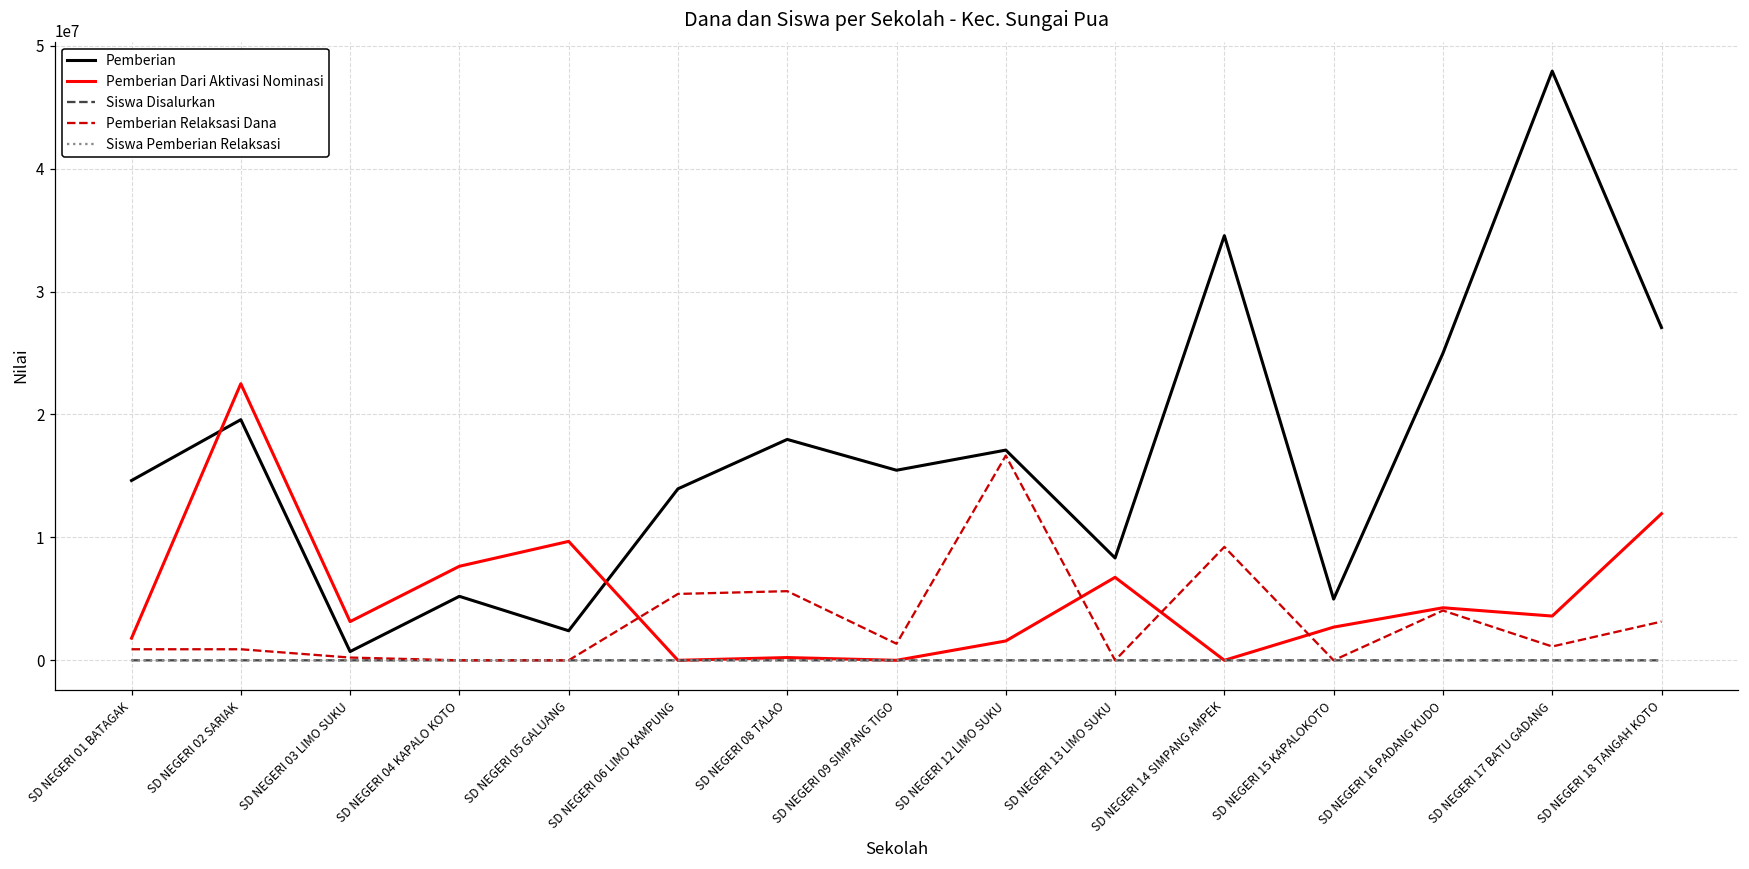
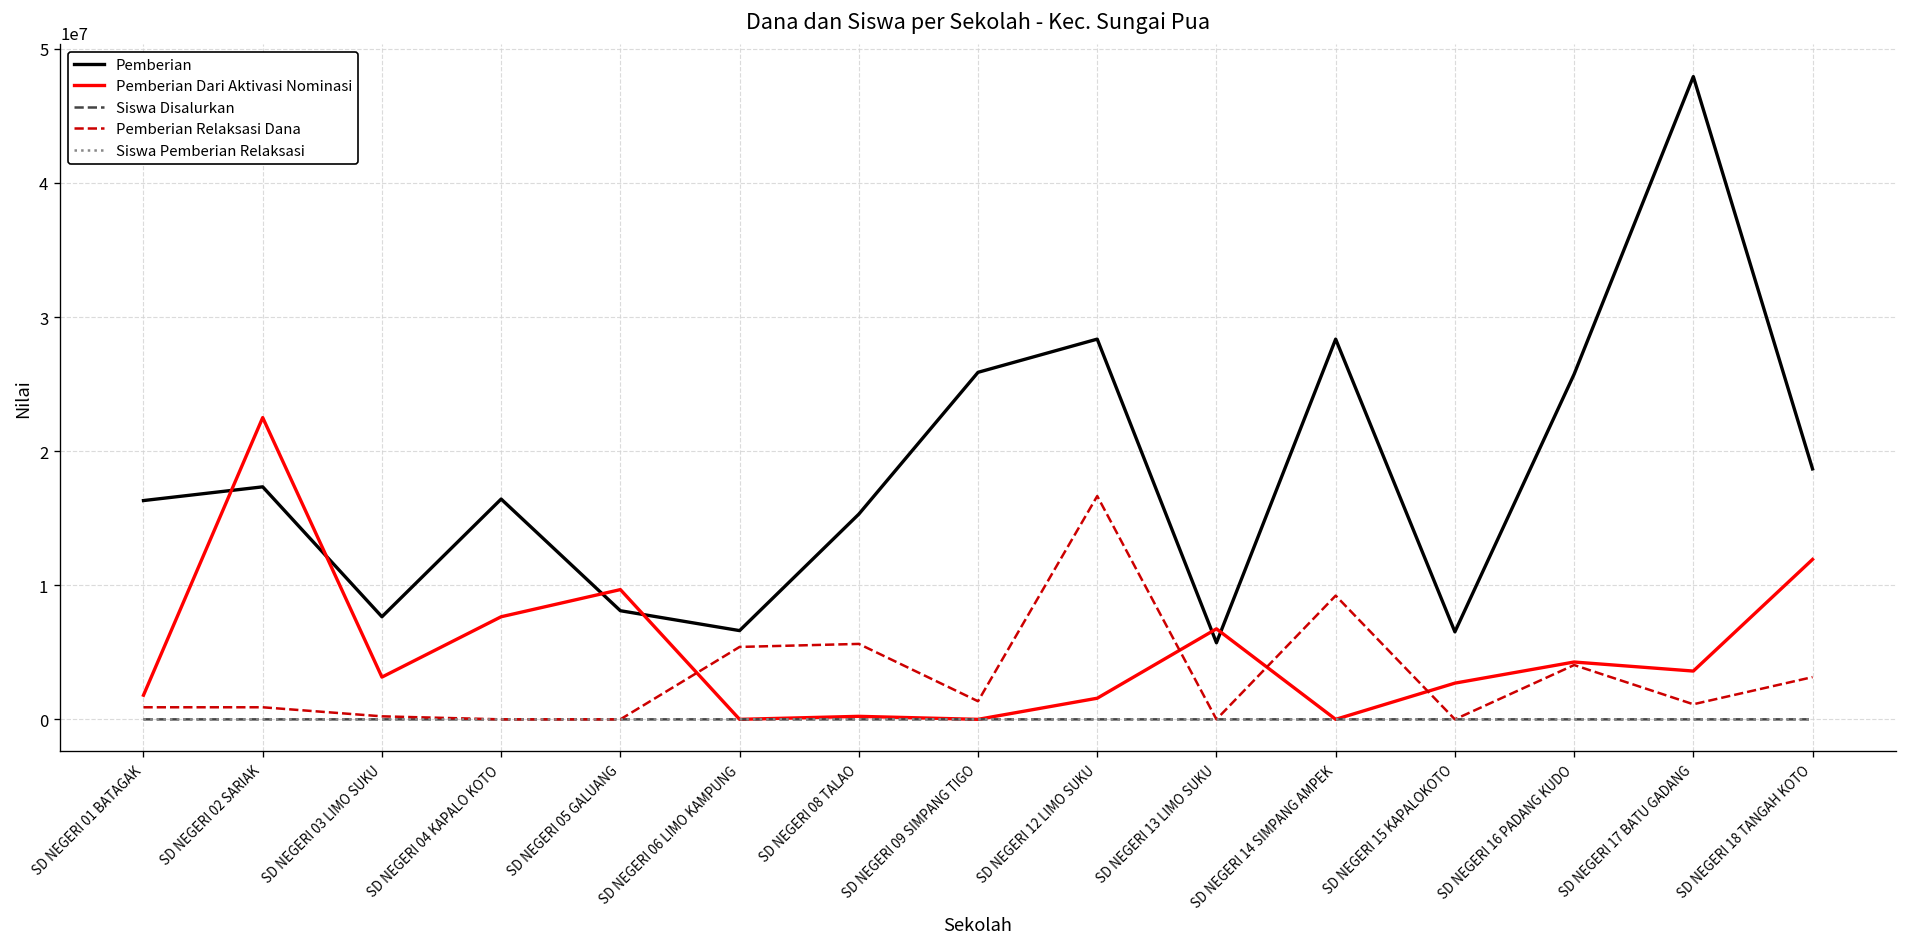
Pemberian, SD NEGERI 01 BATAGAK: 14600000 -> 16300000
Pemberian, SD NEGERI 02 SARIAK: 19600000 -> 17300000
Pemberian, SD NEGERI 03 LIMO SUKU: 700000 -> 7700000
Pemberian, SD NEGERI 04 KAPALO KOTO: 5200000 -> 16400000
Pemberian, SD NEGERI 05 GALUANG: 2400000 -> 8100000
Pemberian, SD NEGERI 06 LIMO KAMPUNG: 14000000 -> 6600000
Pemberian, SD NEGERI 08 TALAO: 18000000 -> 15300000
Pemberian, SD NEGERI 09 SIMPANG TIGO: 15500000 -> 25900000
Pemberian, SD NEGERI 12 LIMO SUKU: 17100000 -> 28400000
Pemberian, SD NEGERI 13 LIMO SUKU: 8300000 -> 5700000
Pemberian, SD NEGERI 14 SIMPANG AMPEK: 34500000 -> 28400000
Pemberian, SD NEGERI 15 KAPALOKOTO: 5000000 -> 6500000
Pemberian, SD NEGERI 16 PADANG KUDO: 25000000 -> 25700000
Pemberian, SD NEGERI 18 TANGAH KOTO: 27100000 -> 18700000
